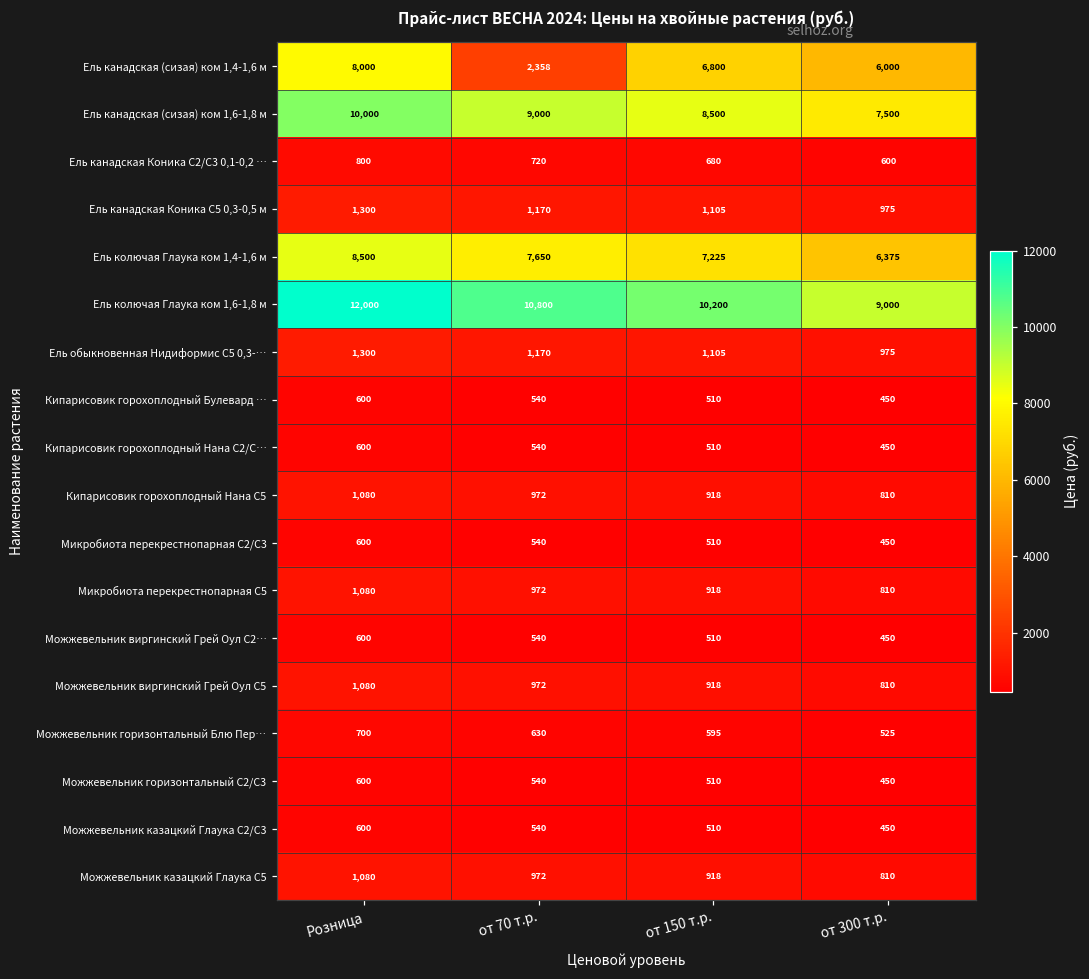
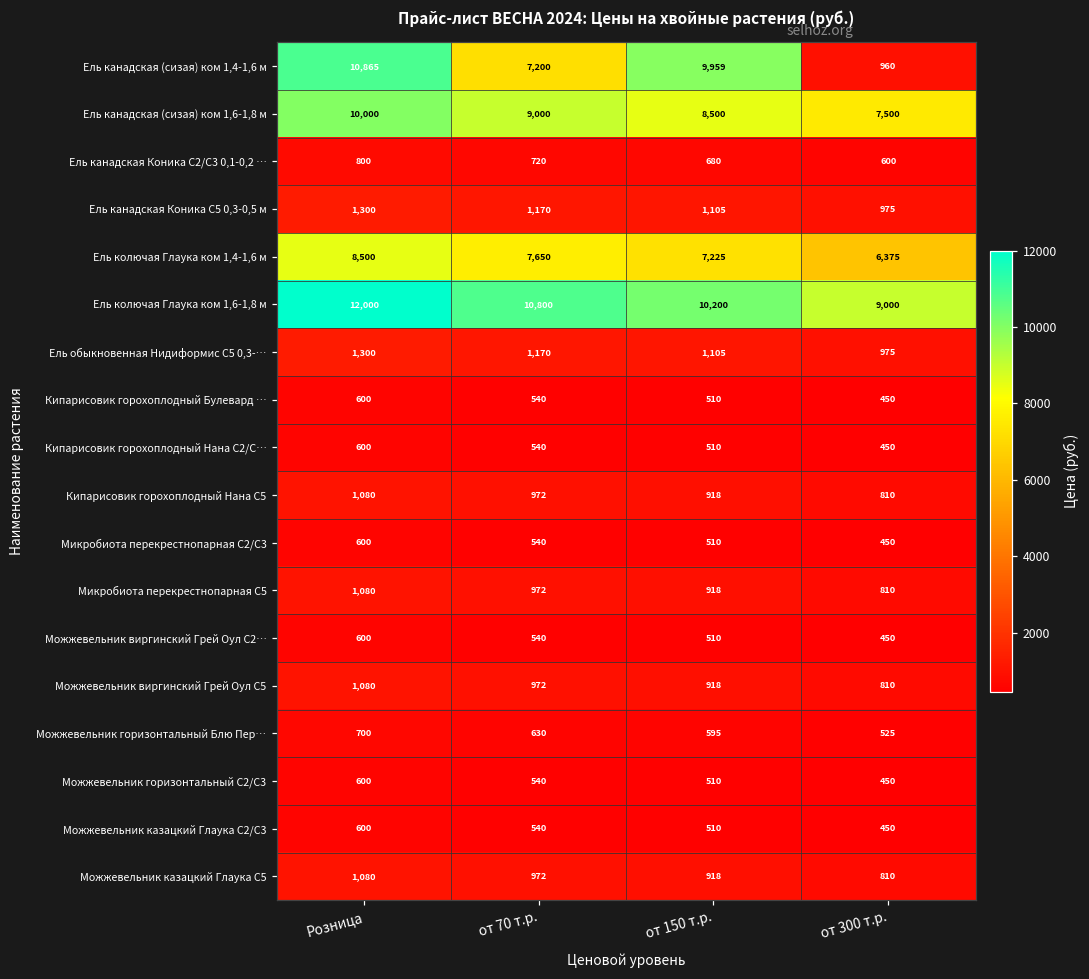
Ель канадская (сизая) ком 1,4-1,6 м, Розница: 8,000 -> 10,865
Ель канадская (сизая) ком 1,4-1,6 м, от 70 т.р.: 2,358 -> 7,200
Ель канадская (сизая) ком 1,4-1,6 м, от 150 т.р.: 6,800 -> 9,959
Ель канадская (сизая) ком 1,4-1,6 м, от 300 т.р.: 6,000 -> 960
